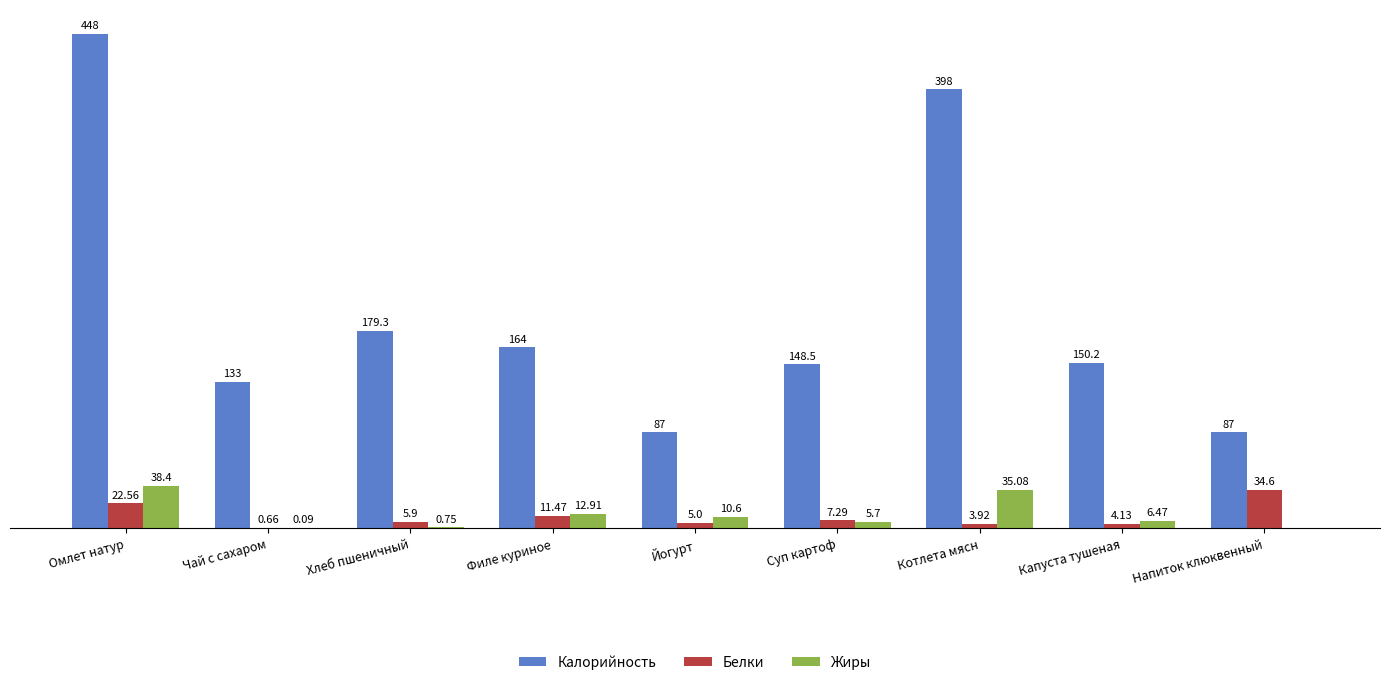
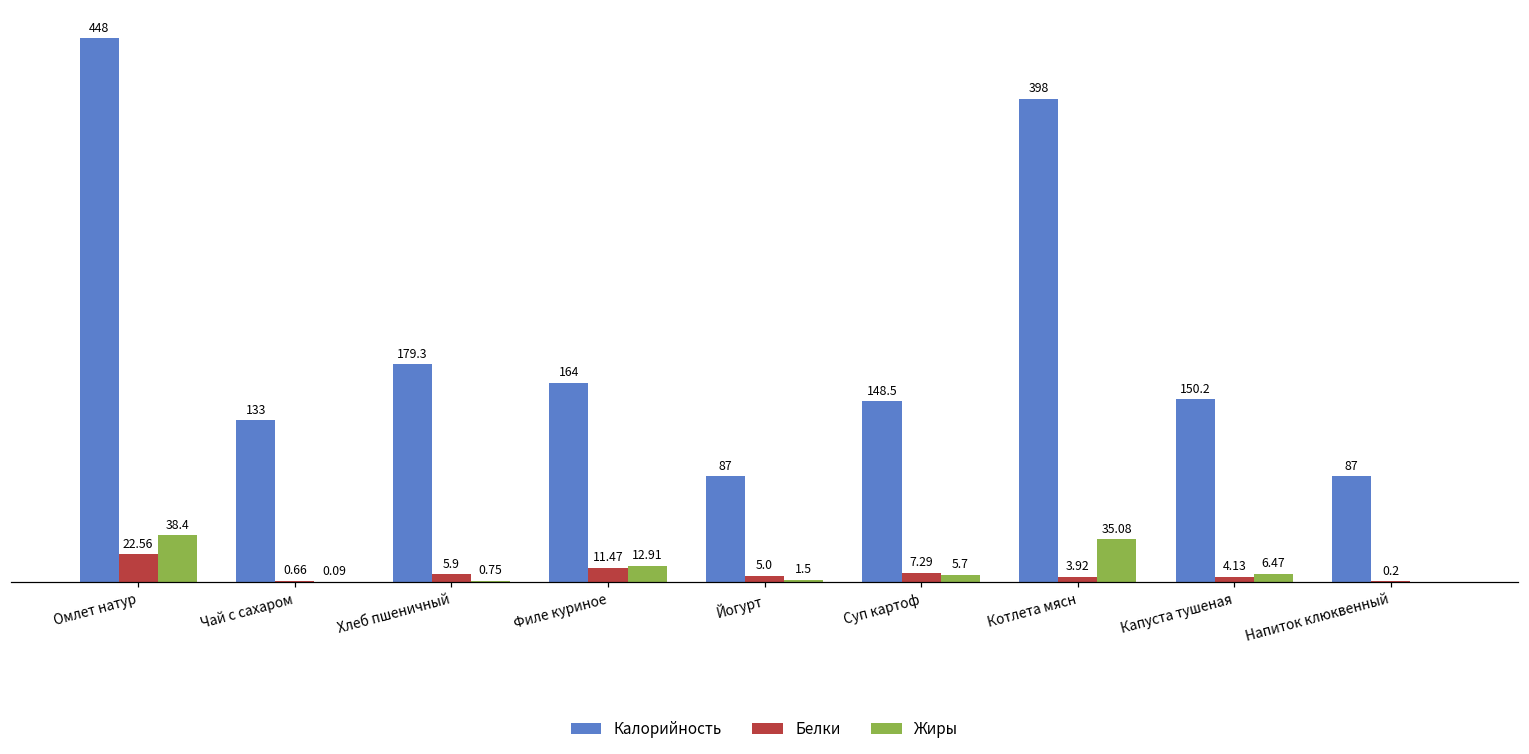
Жиры, Йогурт: 10.6 -> 1.5
Белки, Напиток клюквенный: 34.6 -> 0.2
